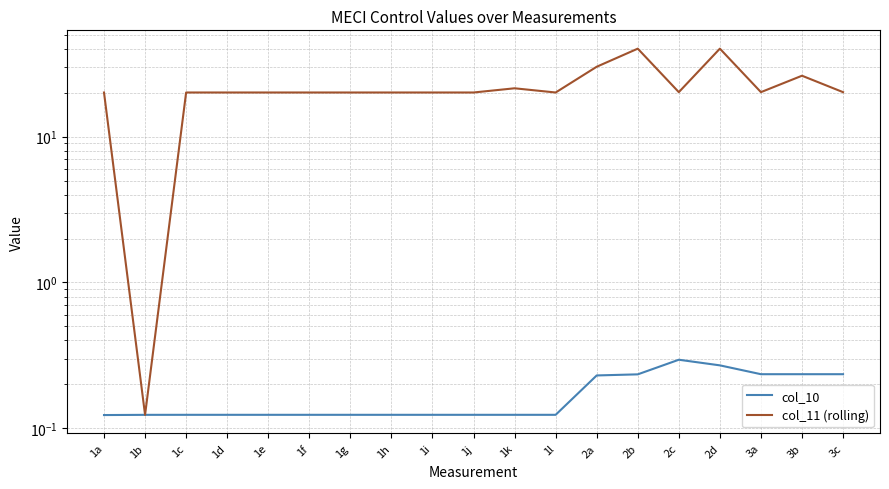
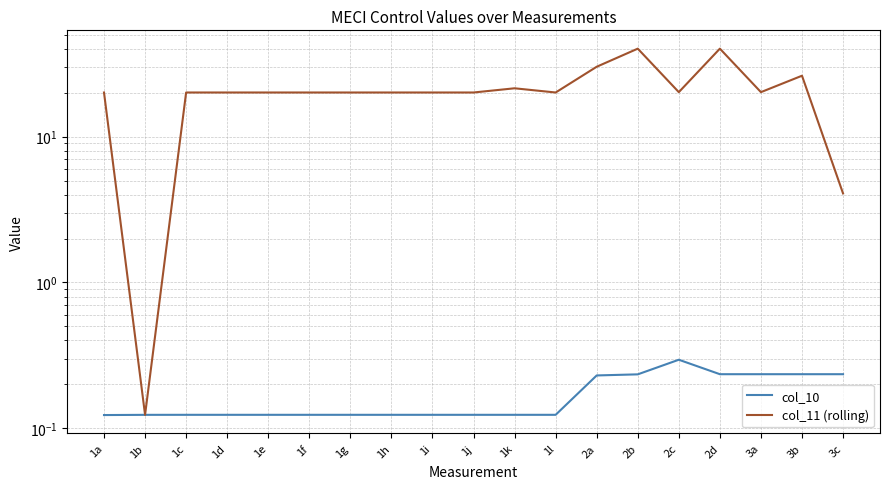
col_10, 2d: 0.27 -> 0.23
col_11 (rolling), 3c: 20 -> 4.1
